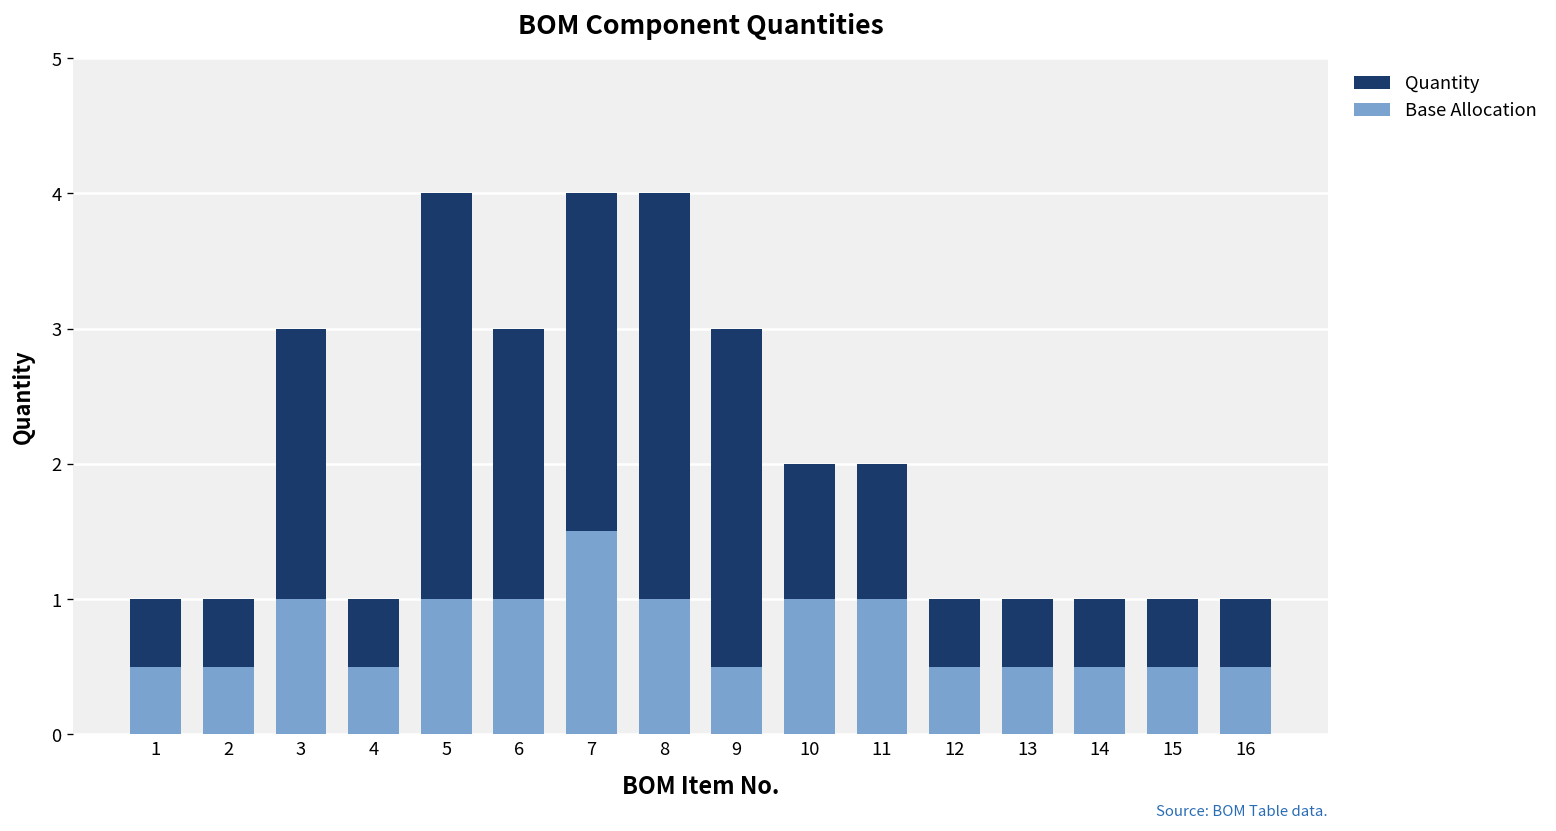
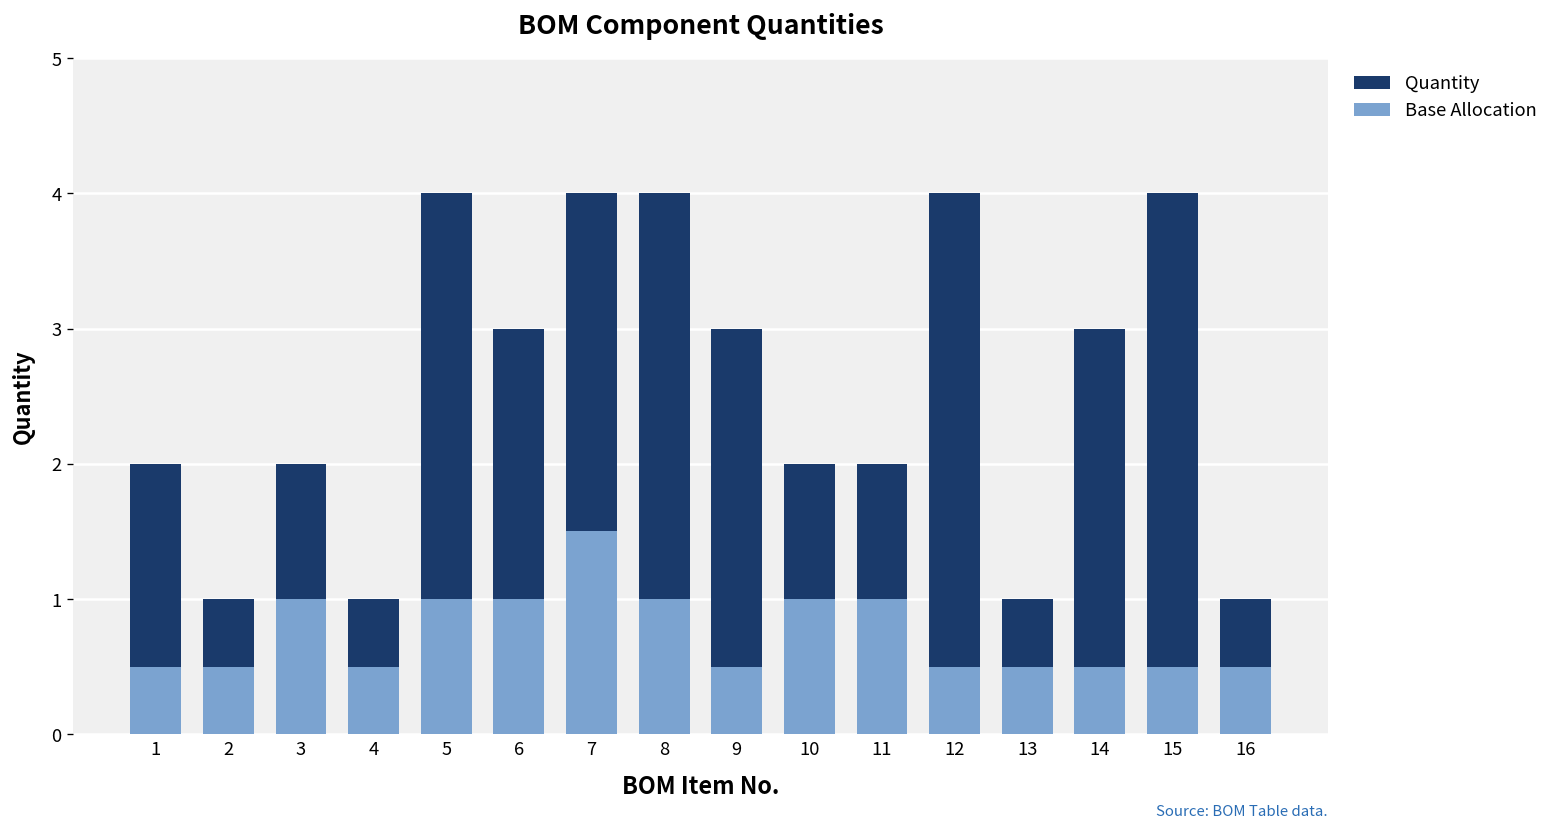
Quantity, 1: 1 -> 2
Quantity, 3: 3 -> 2
Quantity, 12: 1 -> 4
Quantity, 14: 1 -> 3
Quantity, 15: 1 -> 4
